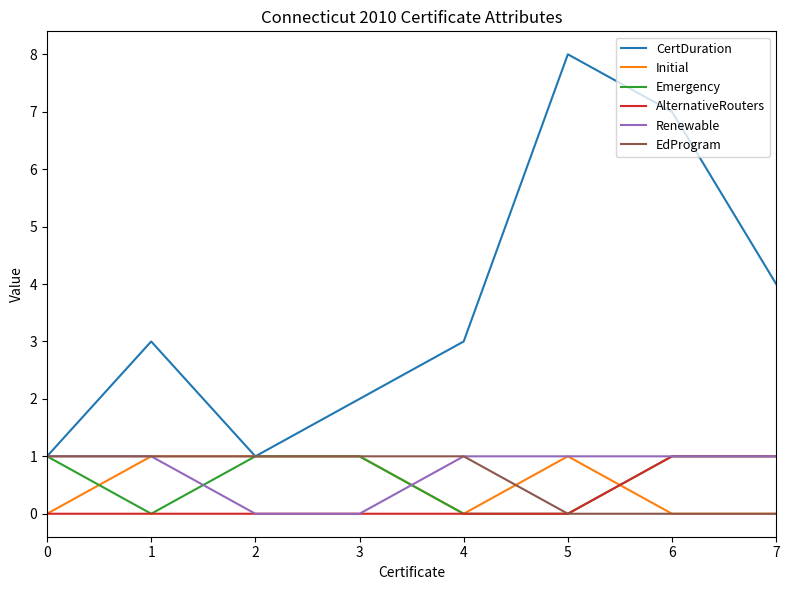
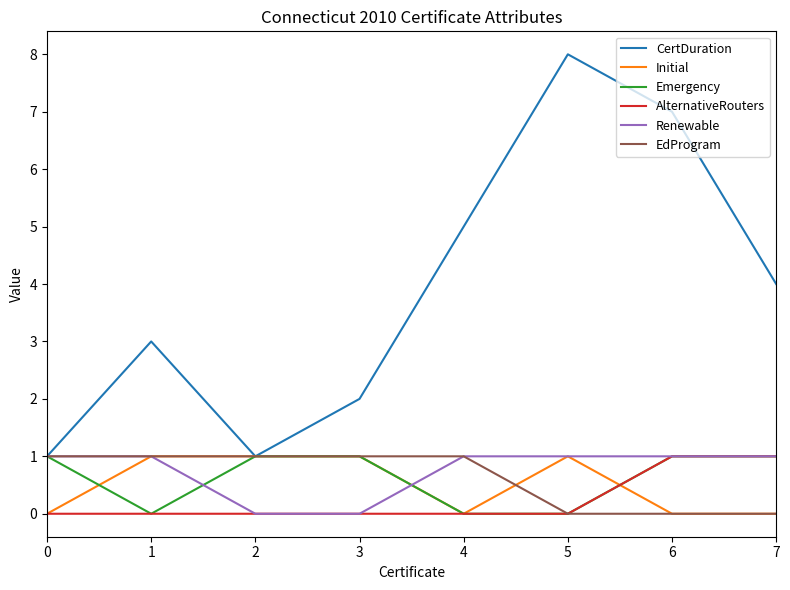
CertDuration, 4: 3 -> 5
